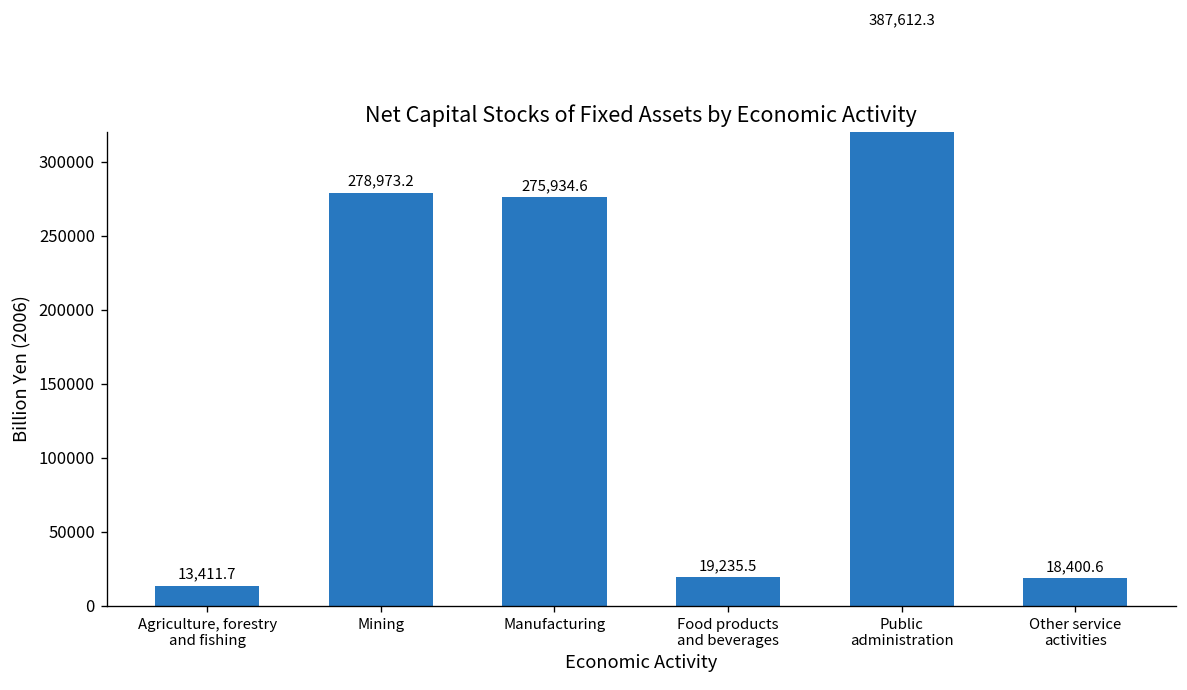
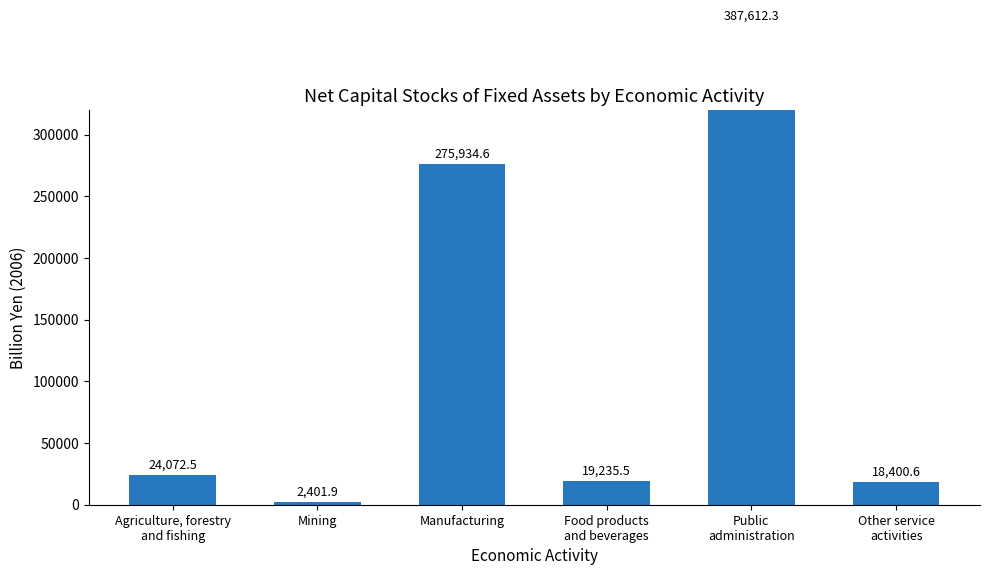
Agriculture, forestry and fishing: 13,411.7 -> 24,072.5
Mining: 278,973.2 -> 2,401.9
